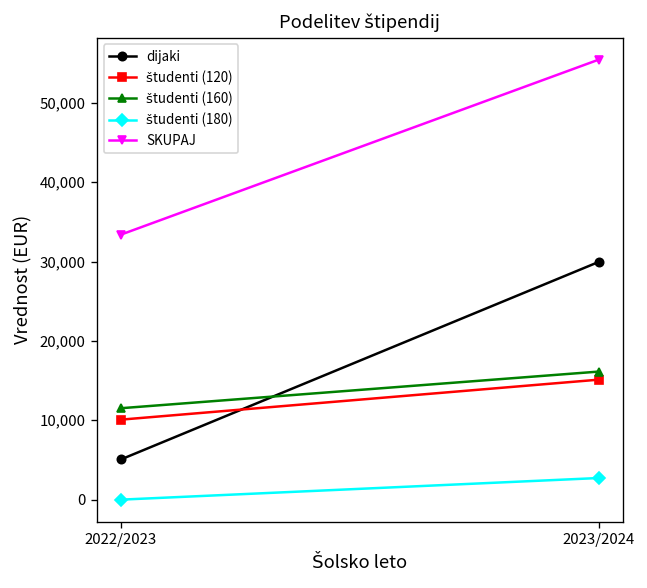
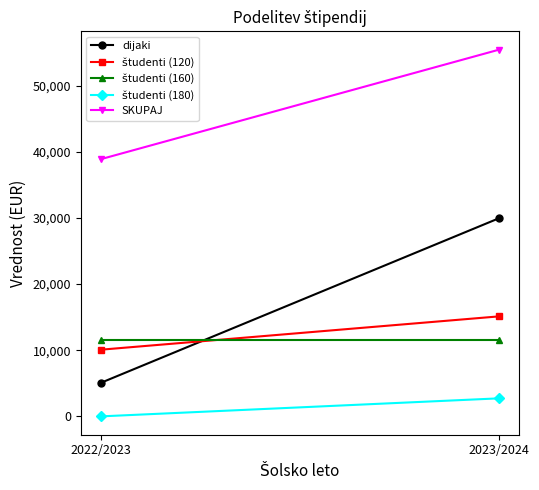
SKUPAJ, 2022/2023: 33,000 -> 39,000
študenti (160), 2023/2024: 16,000 -> 12,000
